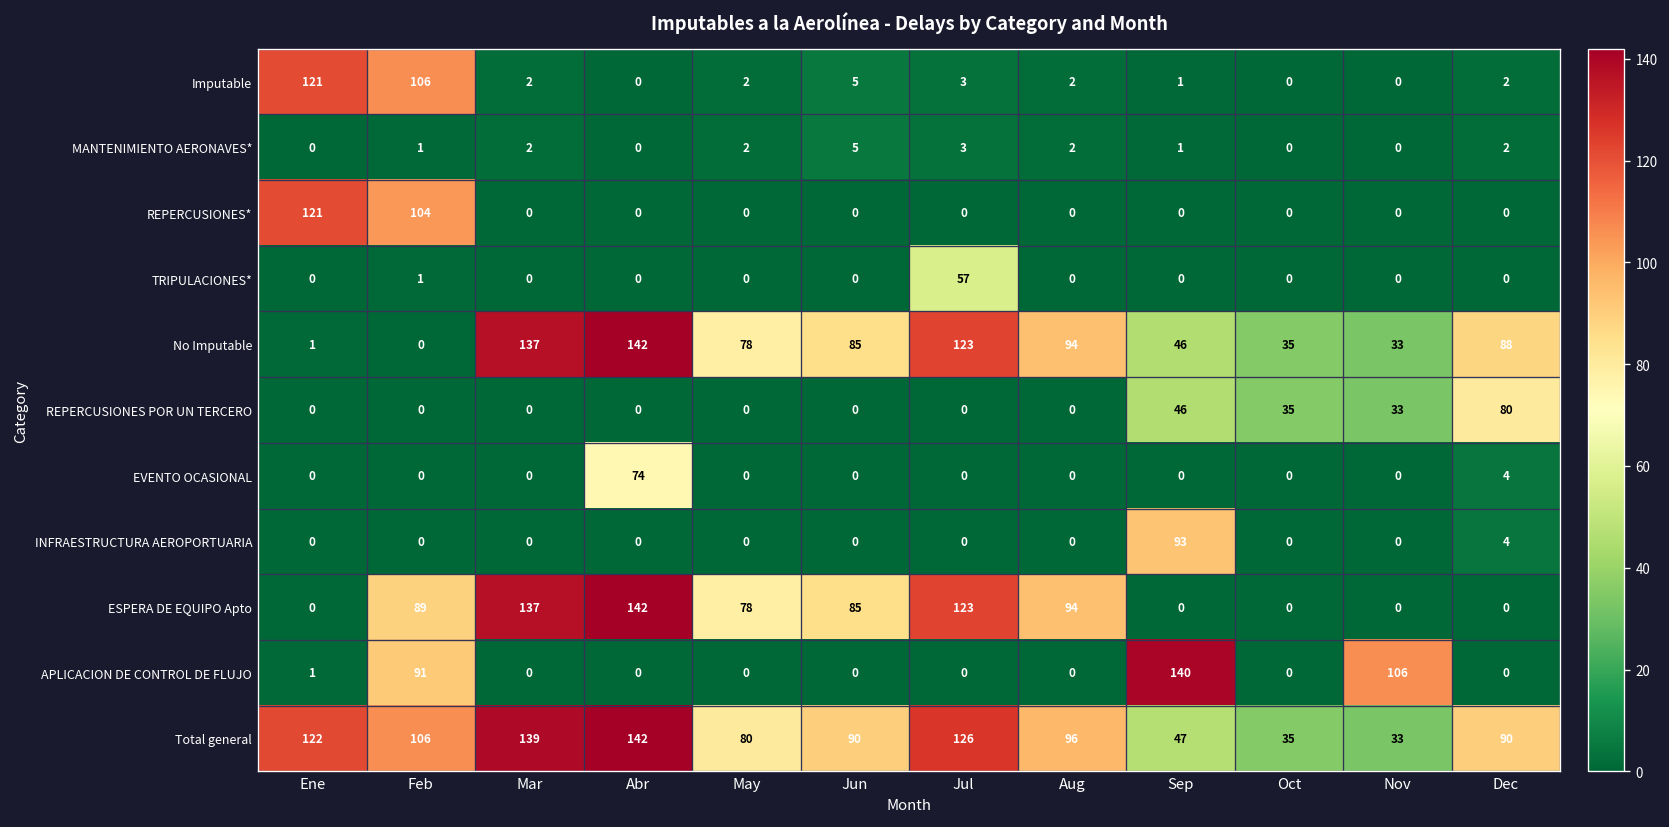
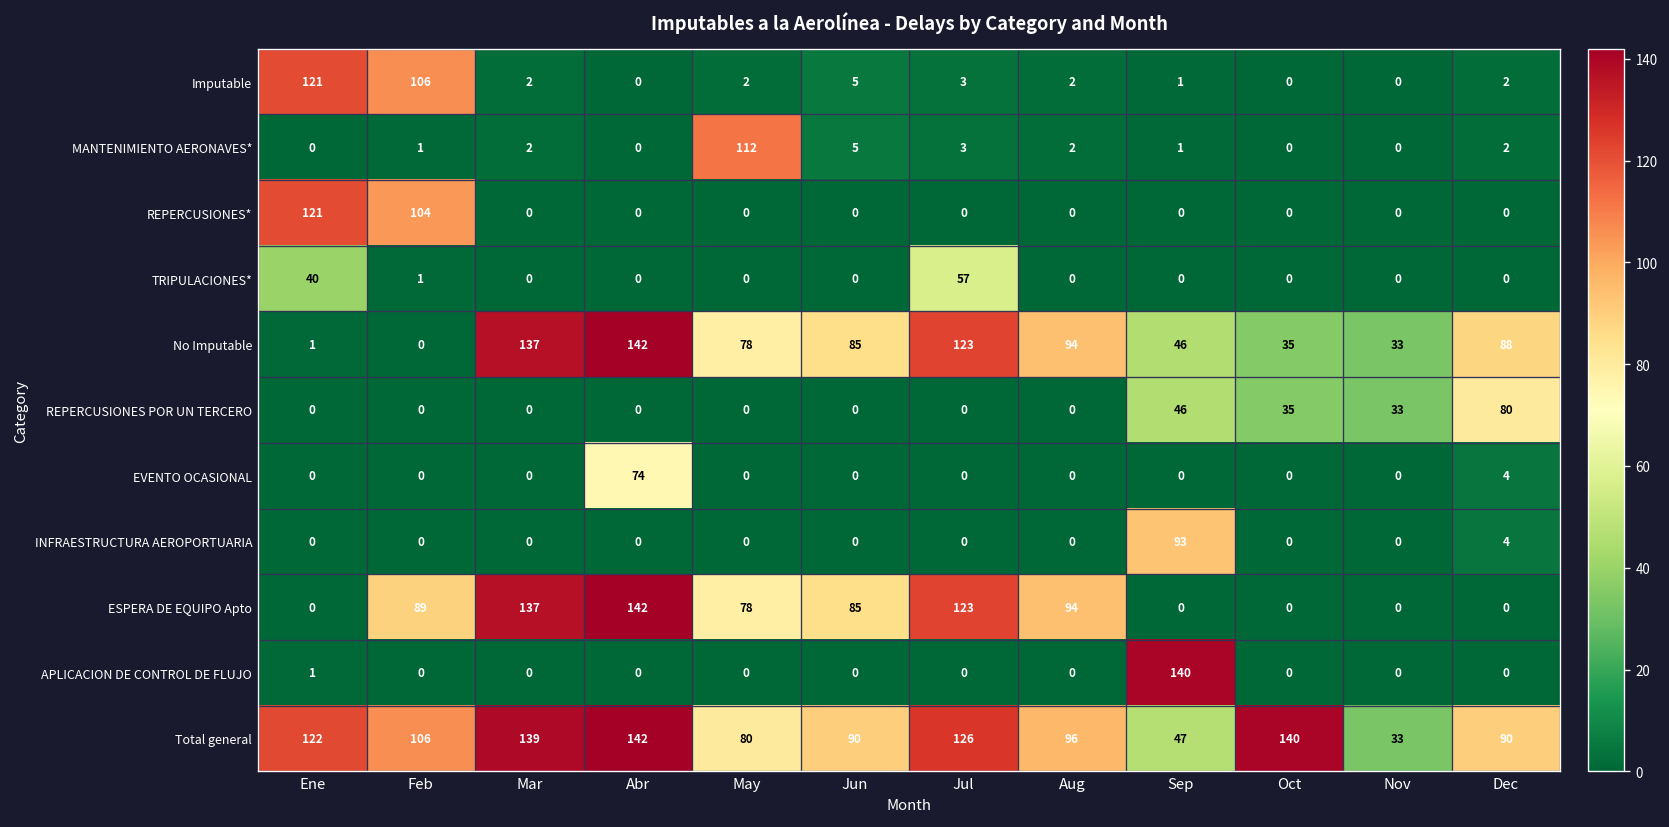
MANTENIMIENTO AERONAVES*, May: 2 -> 112
TRIPULACIONES*, Ene: 0 -> 40
APLICACION DE CONTROL DE FLUJO, Feb: 91 -> 0
APLICACION DE CONTROL DE FLUJO, Nov: 106 -> 0
Total general, Oct: 35 -> 140
